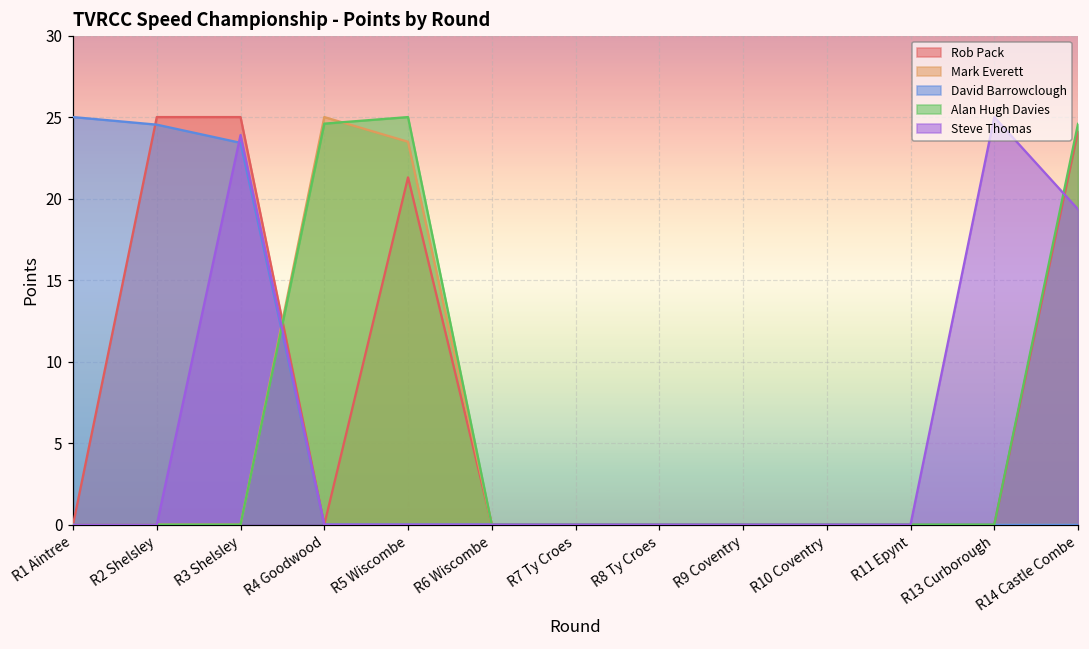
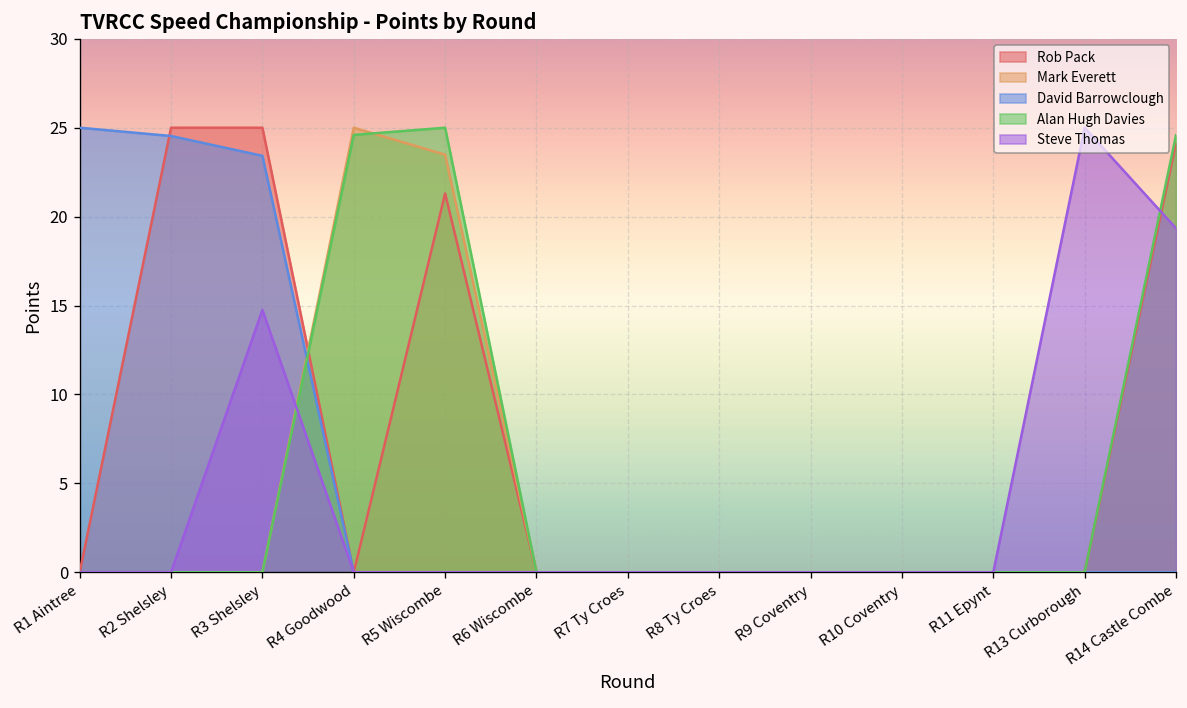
Steve Thomas, R3 Shelsley: 23.9 -> 14.8
